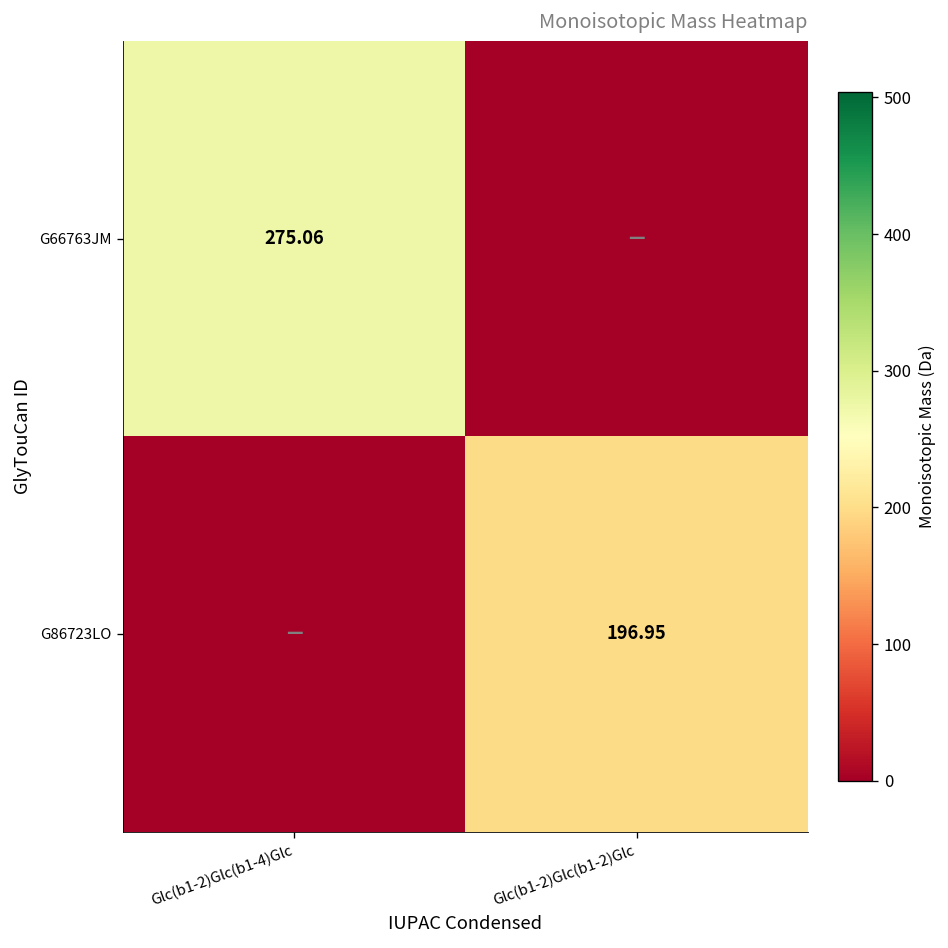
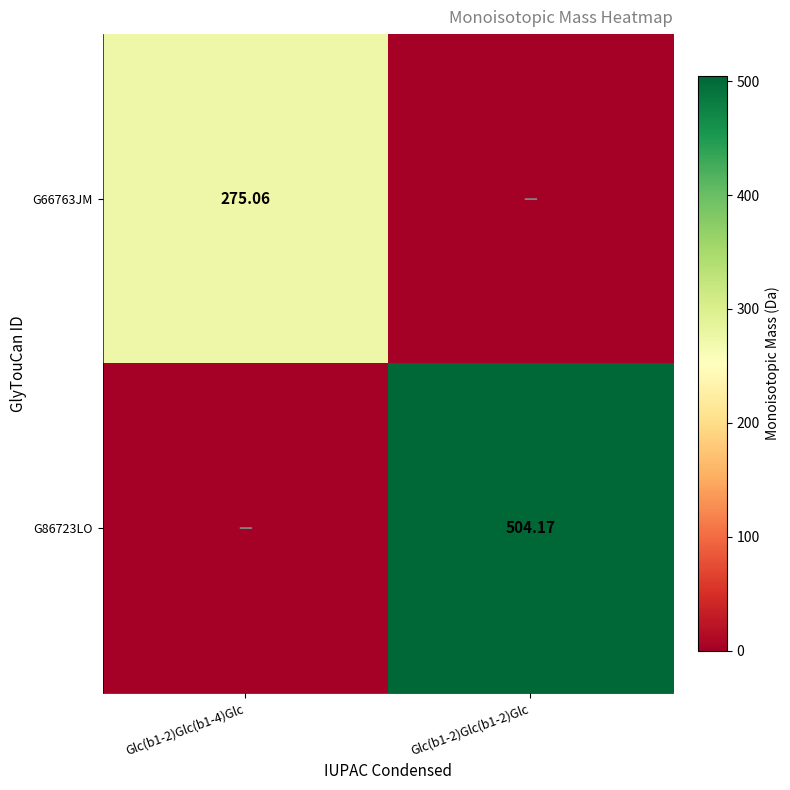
G86723LO, Glc(b1-2)Glc(b1-2)Glc: 196.95 -> 504.17
